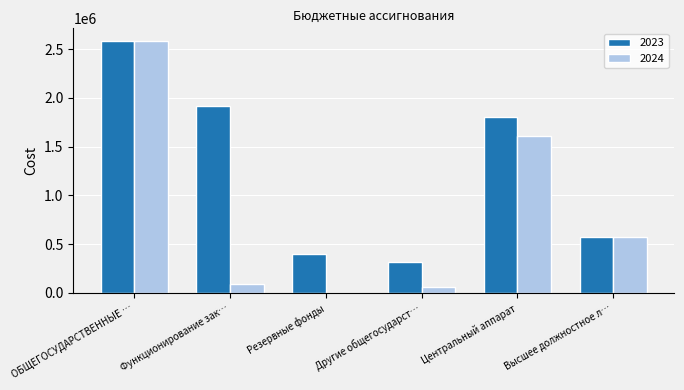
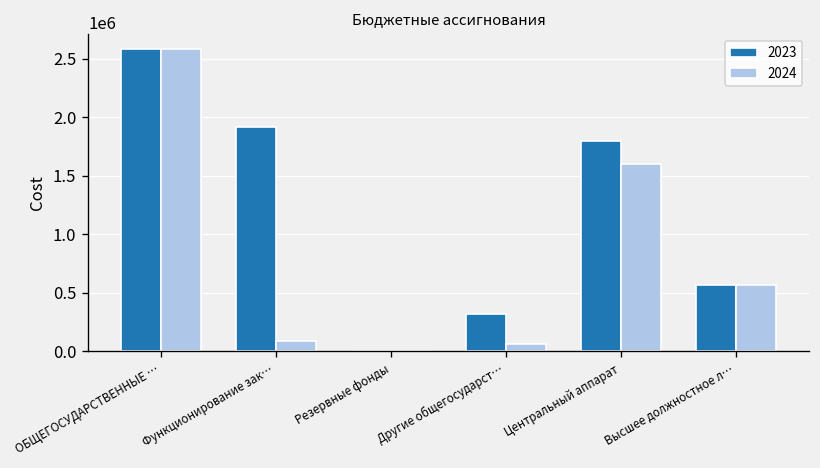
2023, Резервные фонды: 400000 -> 0
